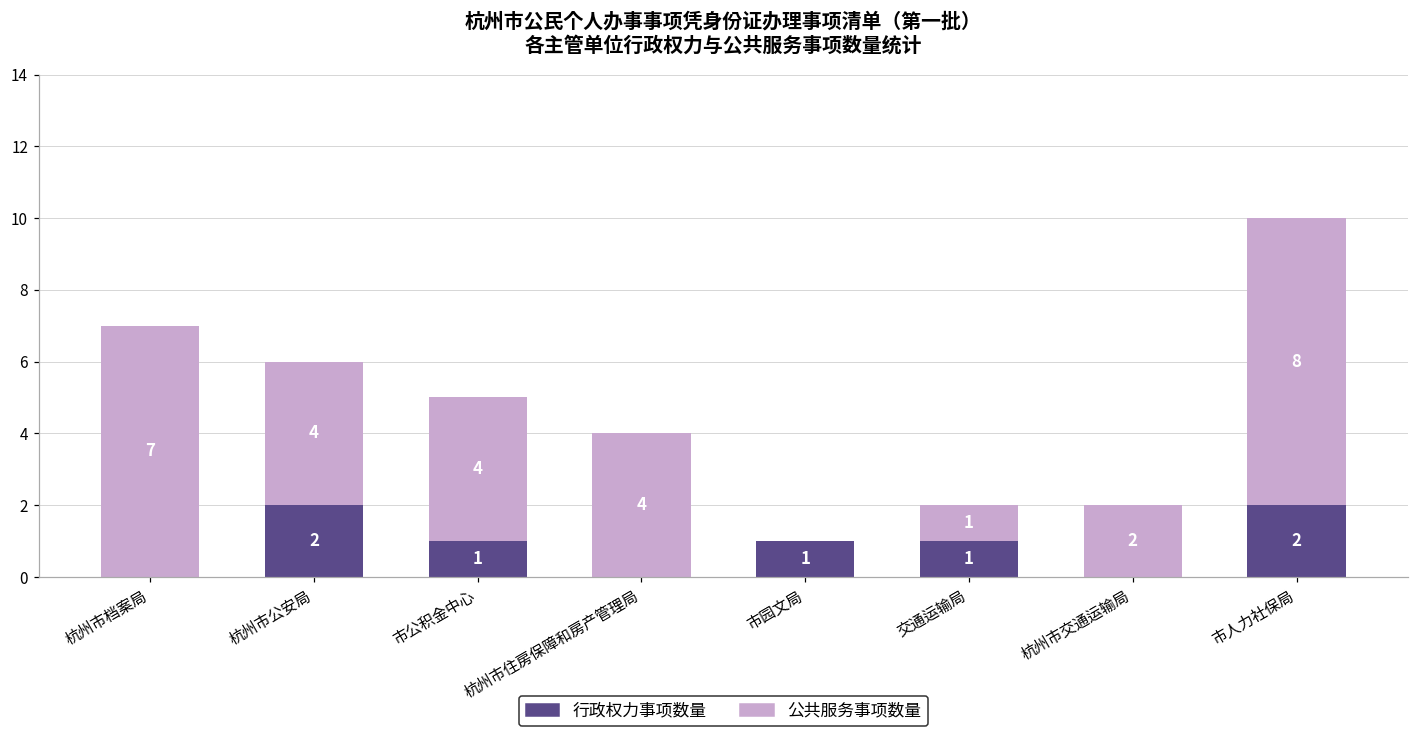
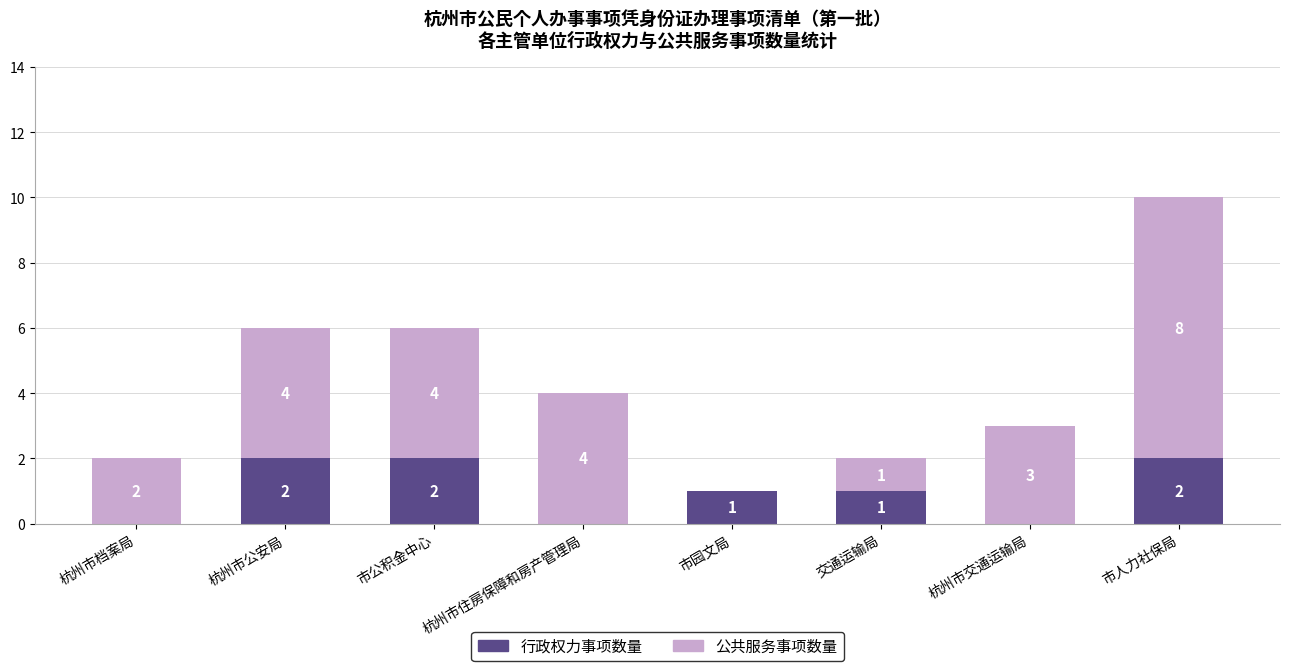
公共服务事项数量, 杭州市档案局: 7 -> 2
行政权力事项数量, 市公积金中心: 1 -> 2
公共服务事项数量, 杭州市交通运输局: 2 -> 3
